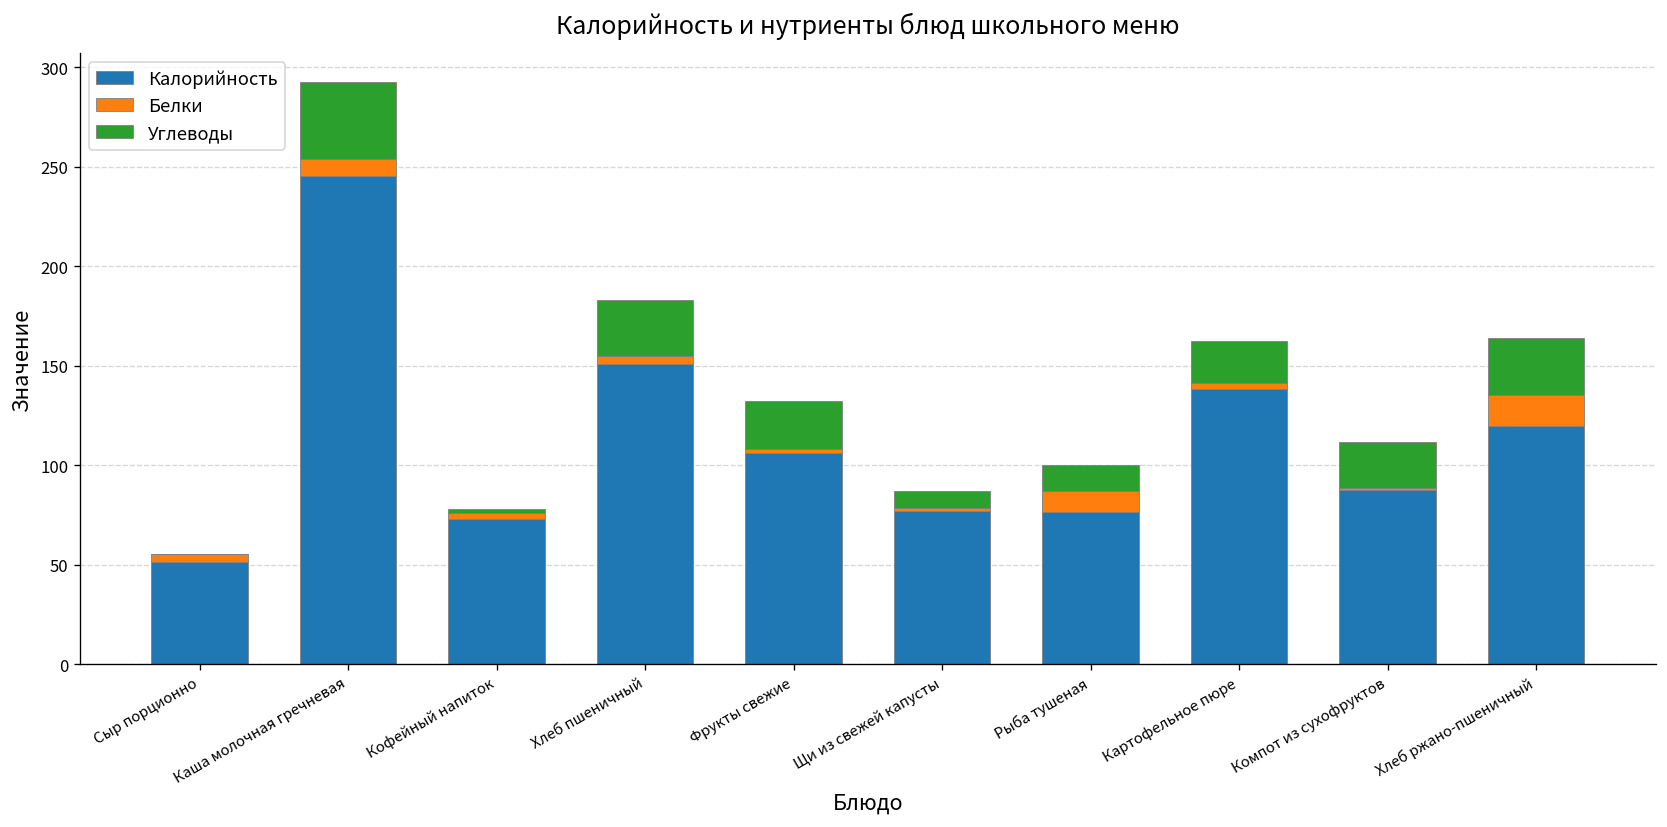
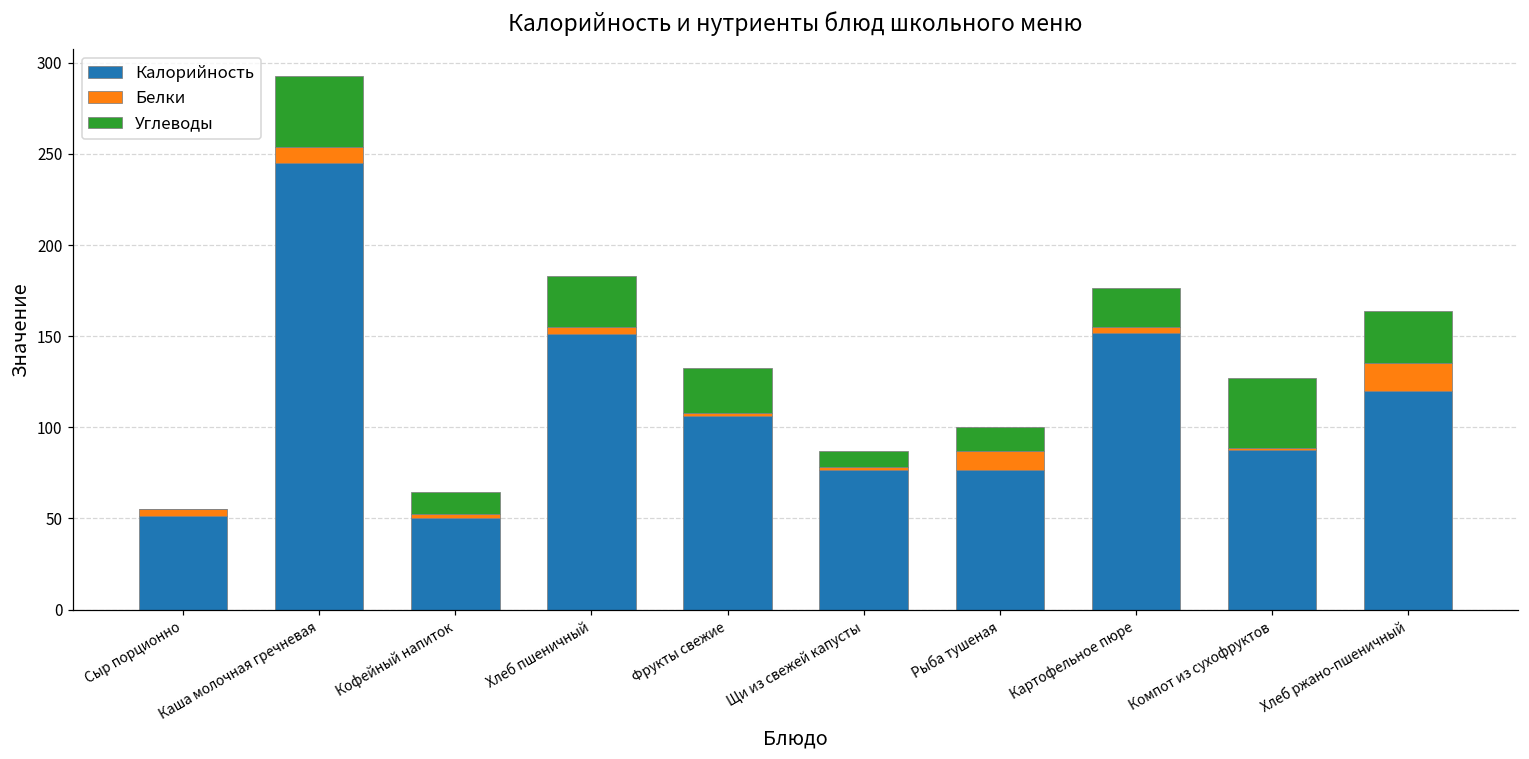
Калорийность, Кофейный напиток: 73 -> 50
Углеводы, Кофейный напиток: 3 -> 12
Калорийность, Картофельное пюре: 138 -> 152
Углеводы, Компот из сухофруктов: 23 -> 38
